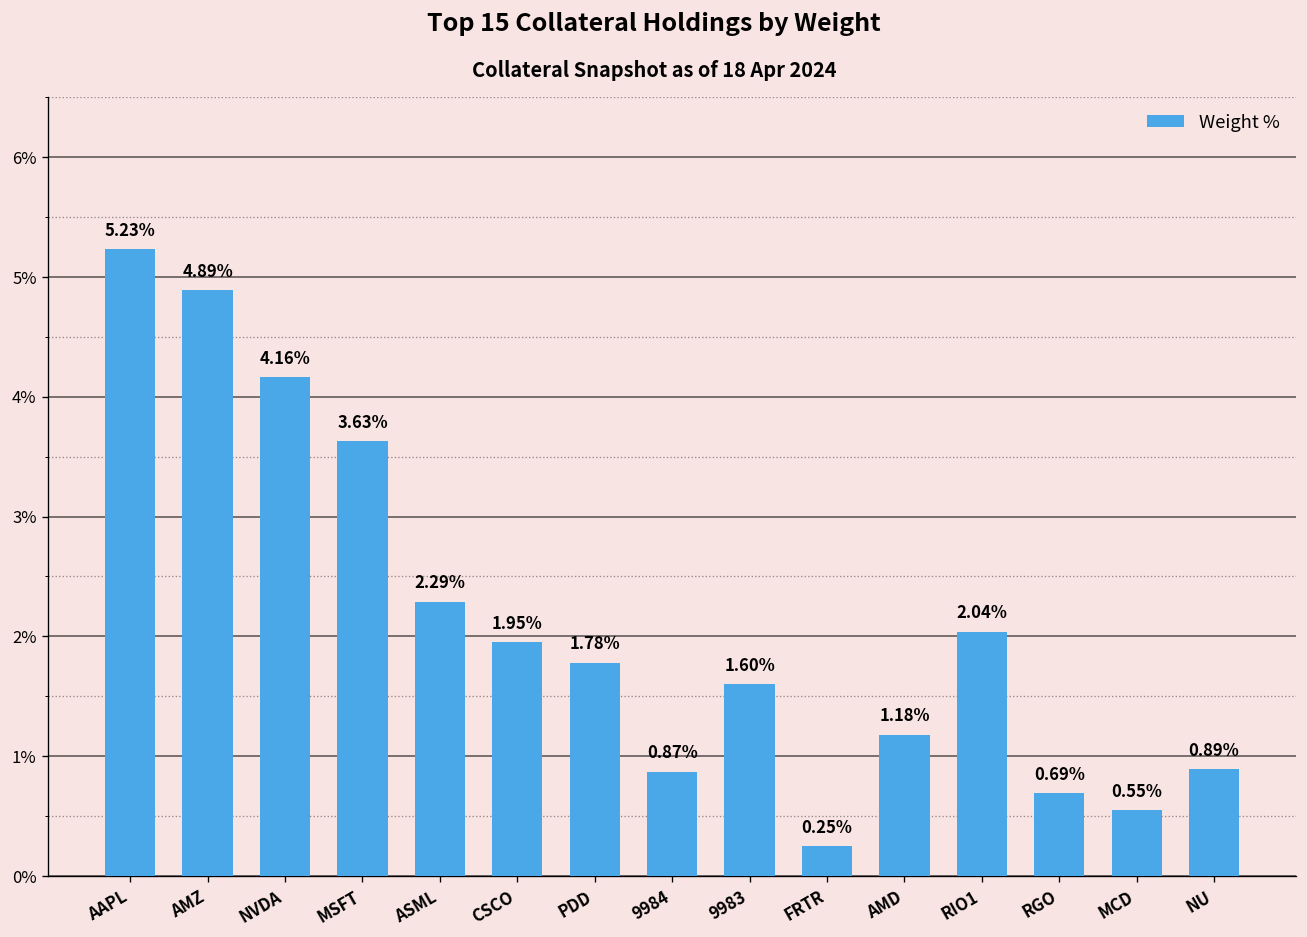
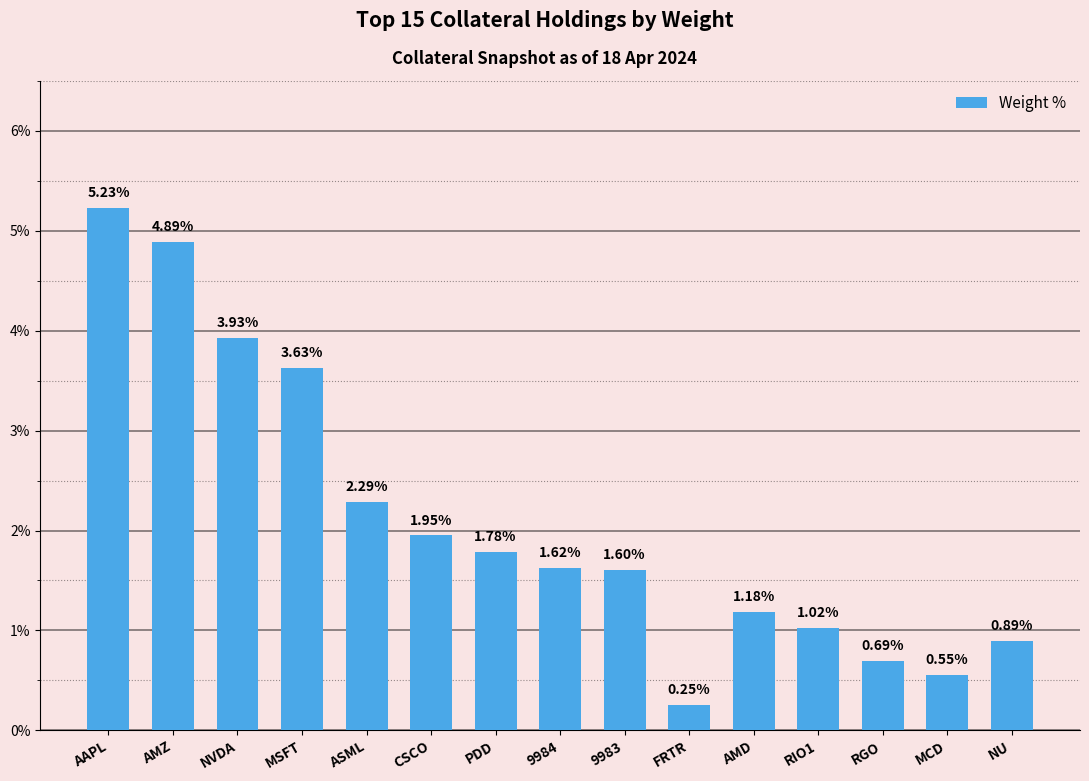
NVDA: 4.16% -> 3.93%
9984: 0.87% -> 1.62%
RIO1: 2.04% -> 1.02%
